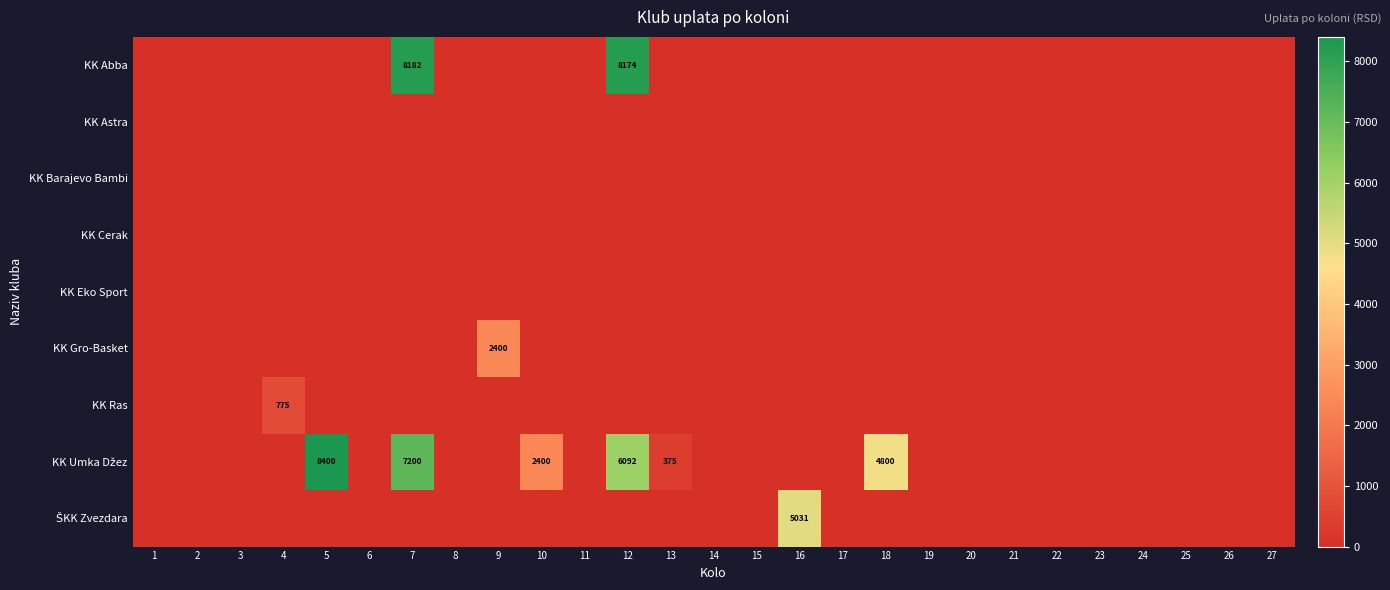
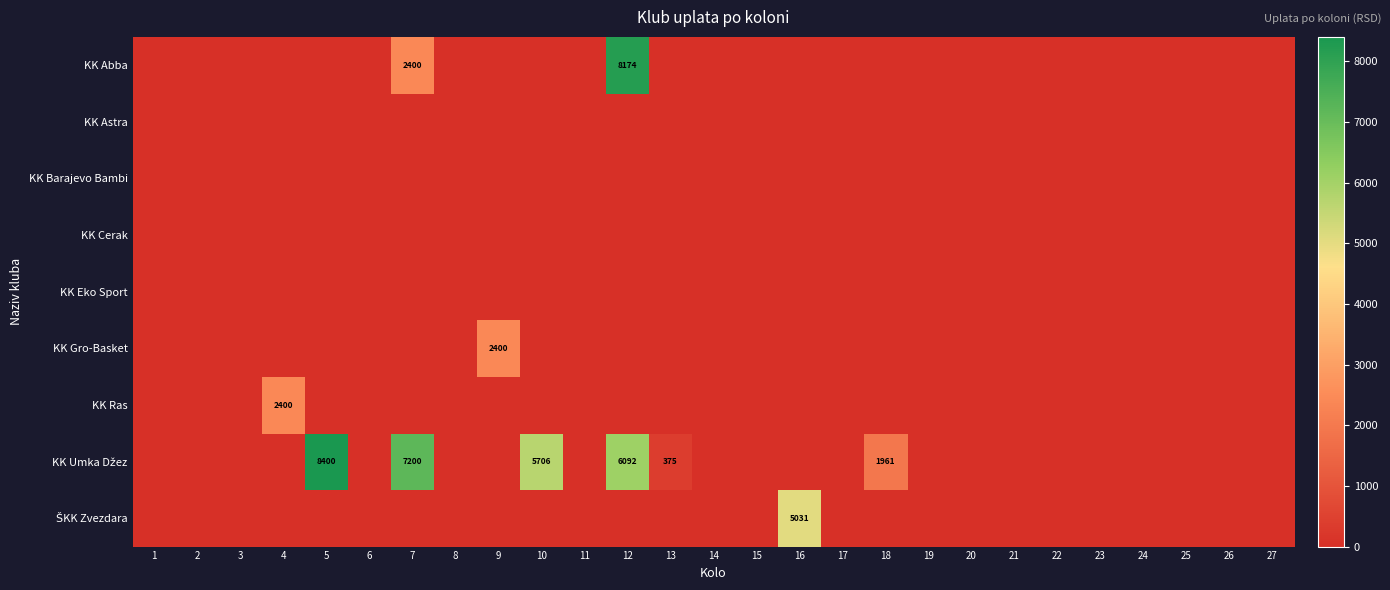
KK Abba, 7: 8182 -> 2400
KK Ras, 4: 775 -> 2400
KK Umka Džez, 10: 2400 -> 5706
KK Umka Džez, 18: 4800 -> 1961
